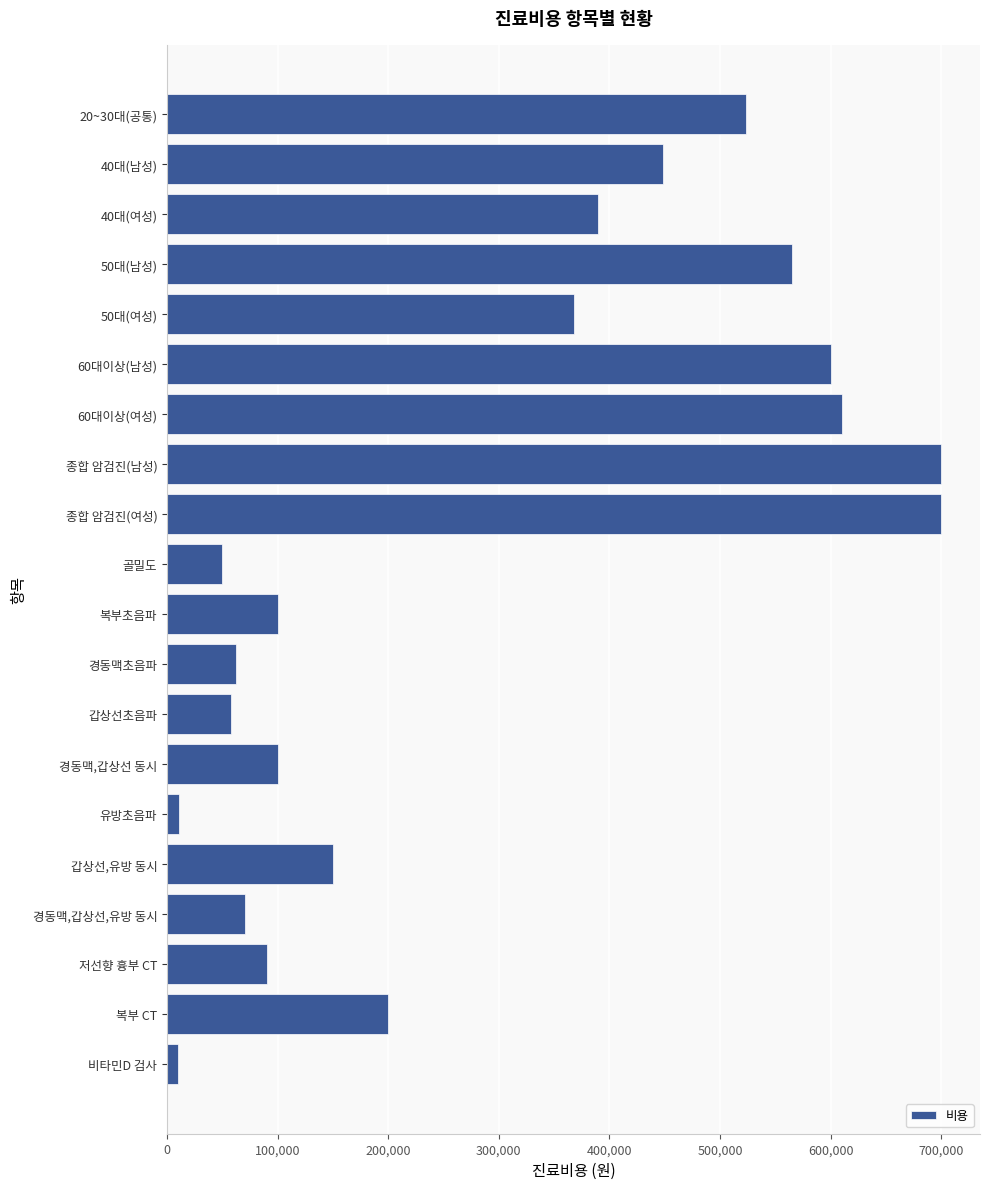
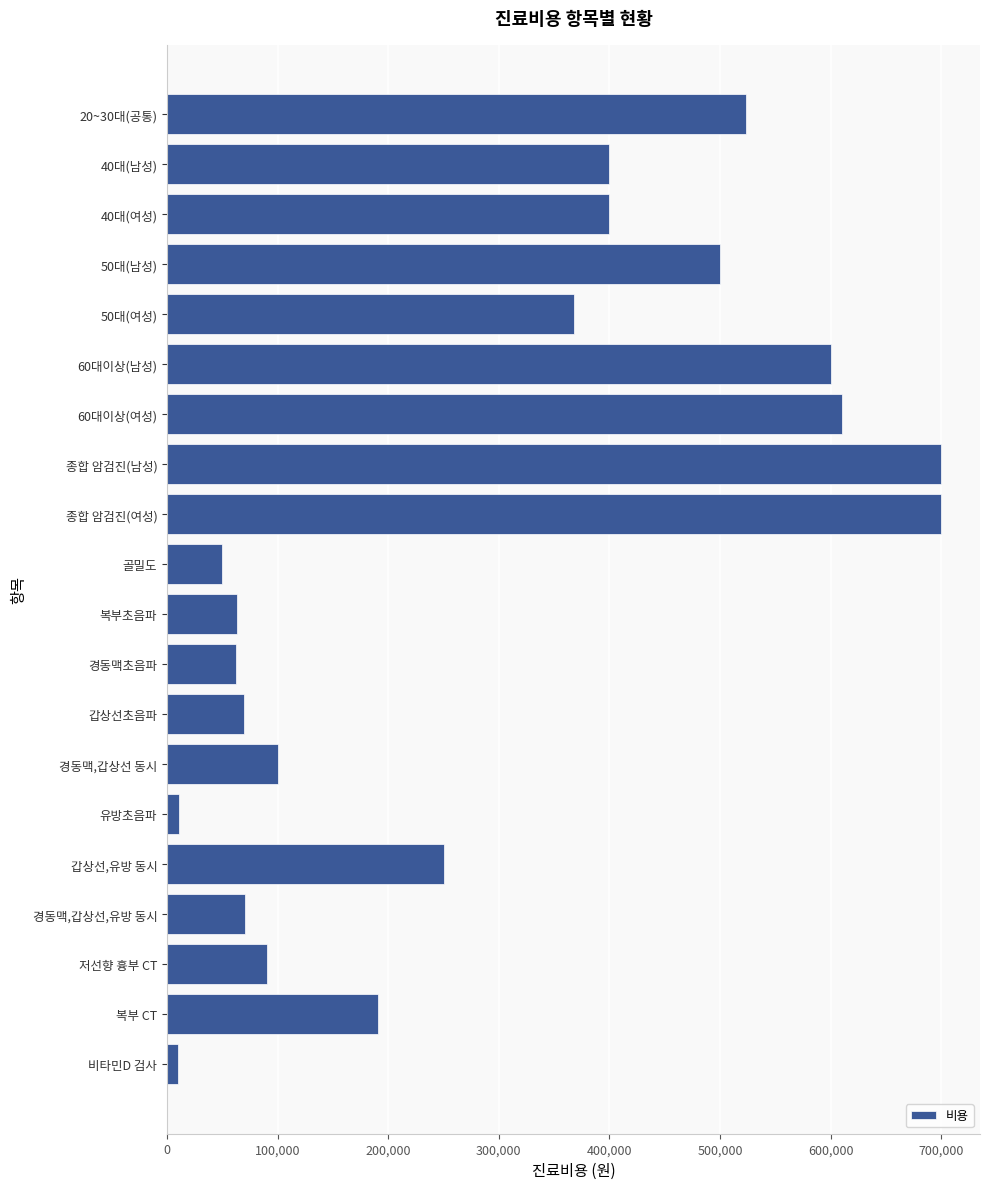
40대(남성): 449,000 -> 400,000
40대(여성): 390,000 -> 400,000
50대(남성): 565,000 -> 500,000
복부초음파: 100,000 -> 64,000
갑상선초음파: 58,000 -> 70,000
갑상선,유방 동시: 150,000 -> 250,000
복부 CT: 200,000 -> 190,000
